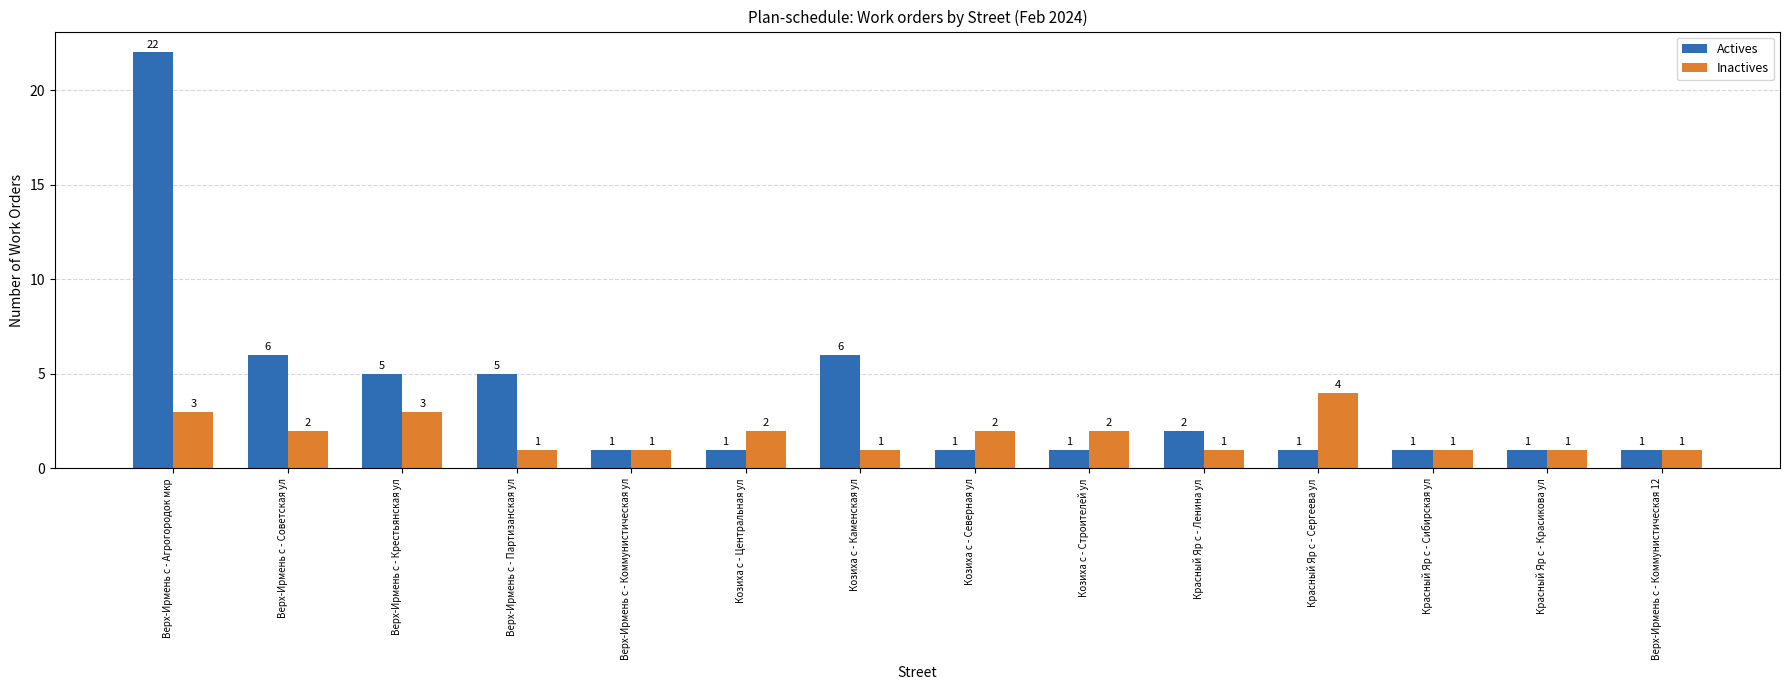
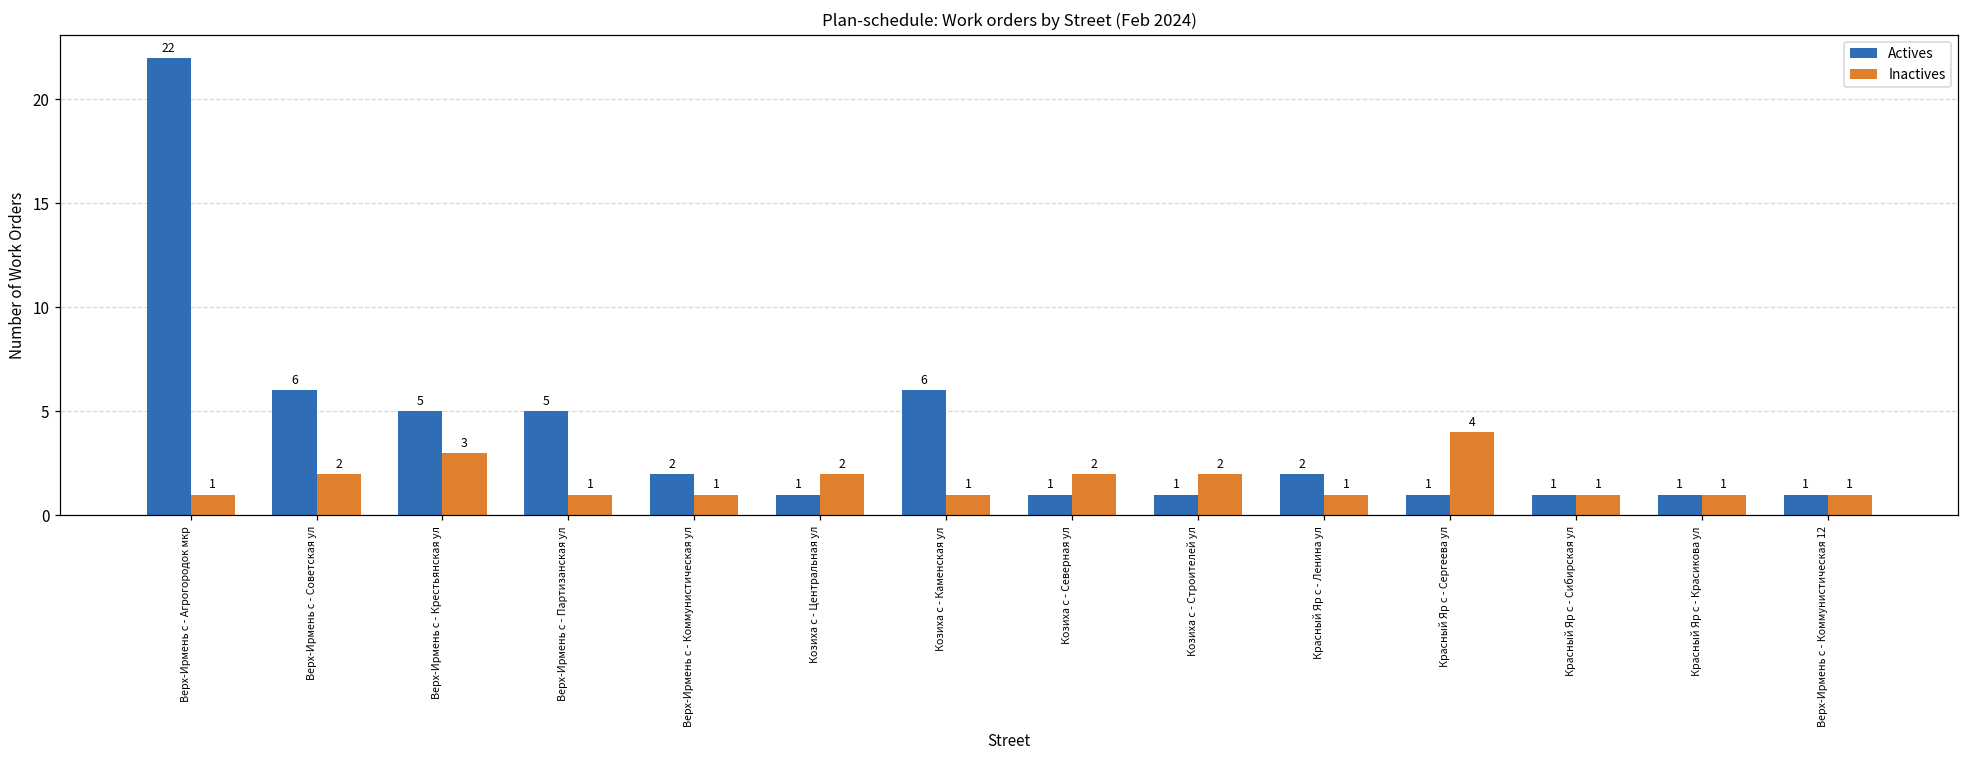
Inactives, Верх-Ирмень с - Агрогородок мкр: 3 -> 1
Actives, Верх-Ирмень с - Коммунистическая ул: 1 -> 2
